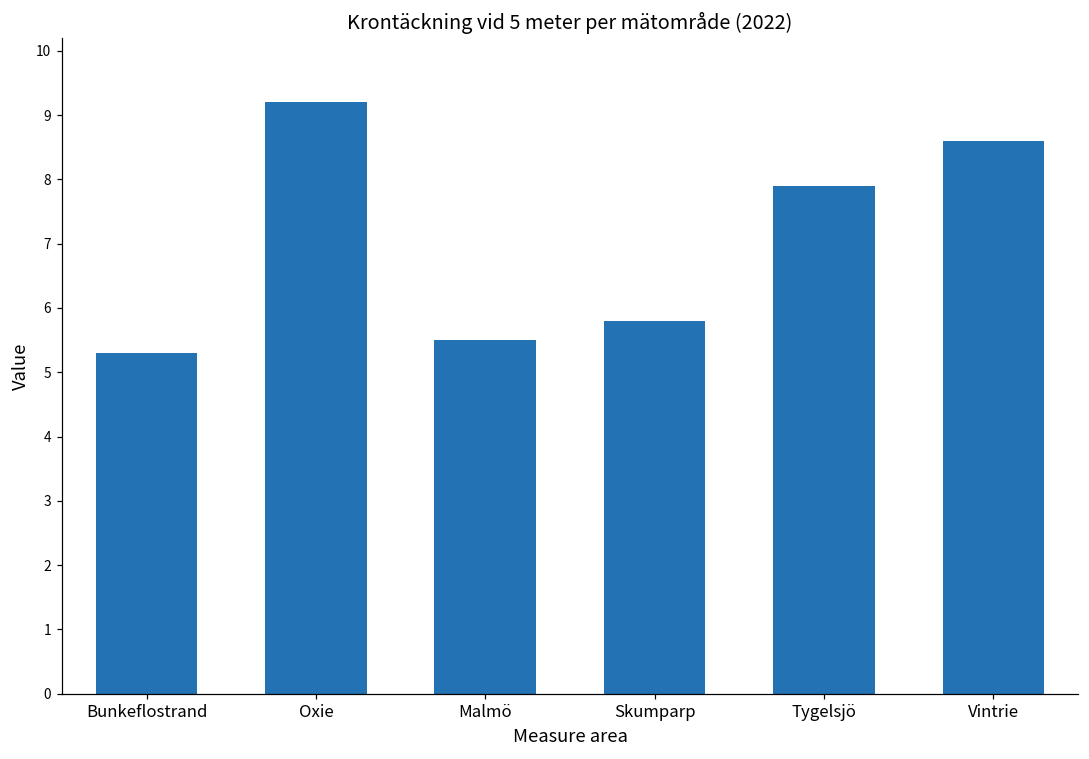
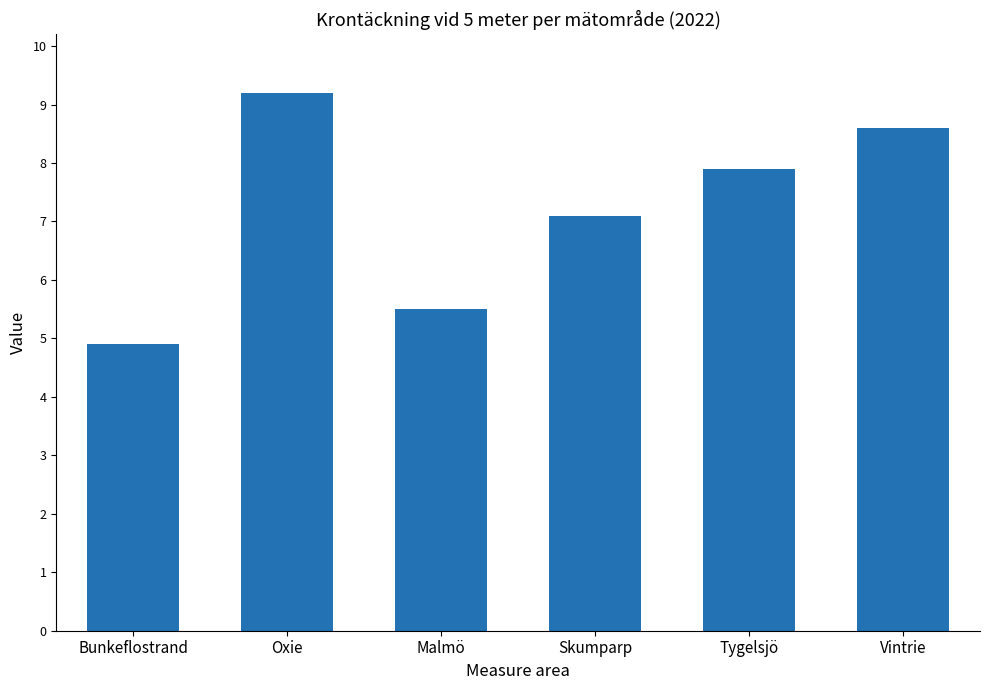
Bunkeflostrand: 5.3 -> 4.9
Skumparp: 5.8 -> 7.1
